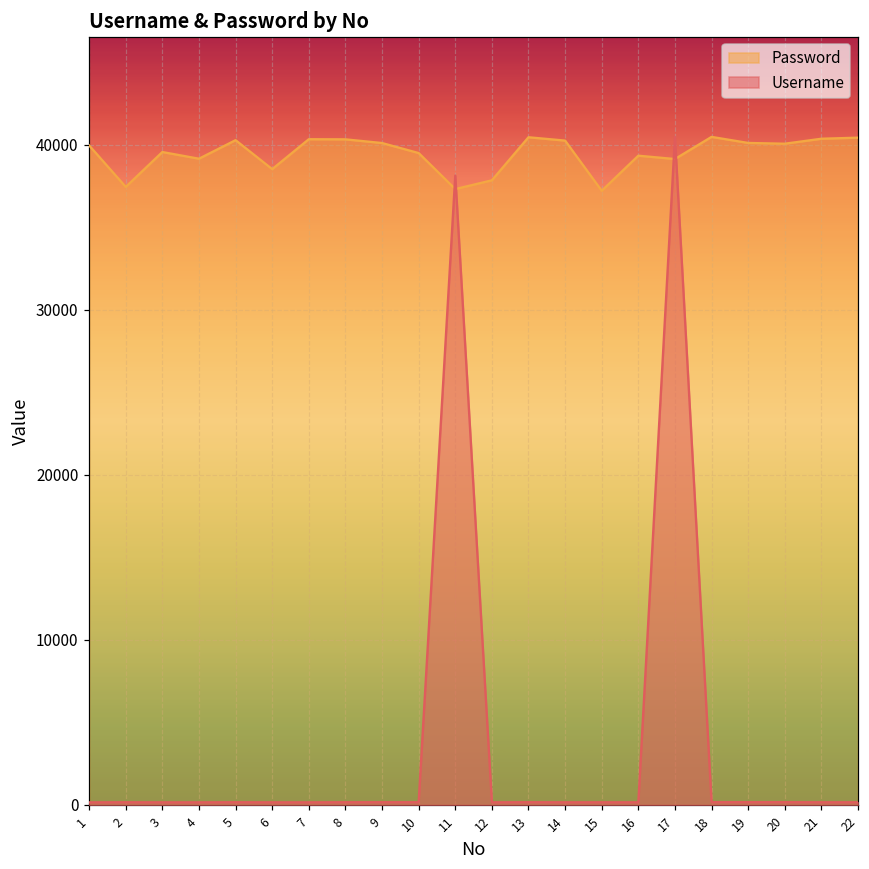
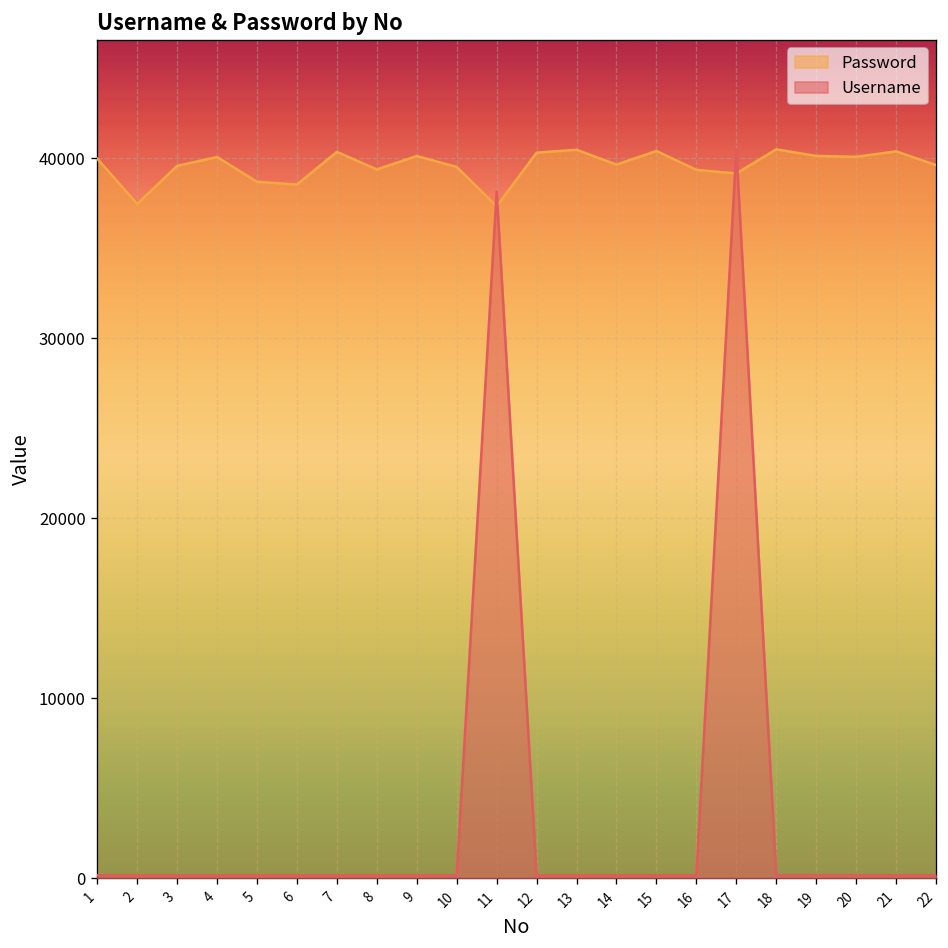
Password, 4: 39200 -> 40100
Password, 5: 40300 -> 38700
Password, 8: 40300 -> 39400
Password, 12: 37900 -> 40300
Password, 14: 40300 -> 39600
Password, 15: 37200 -> 40400
Password, 22: 40400 -> 39600
